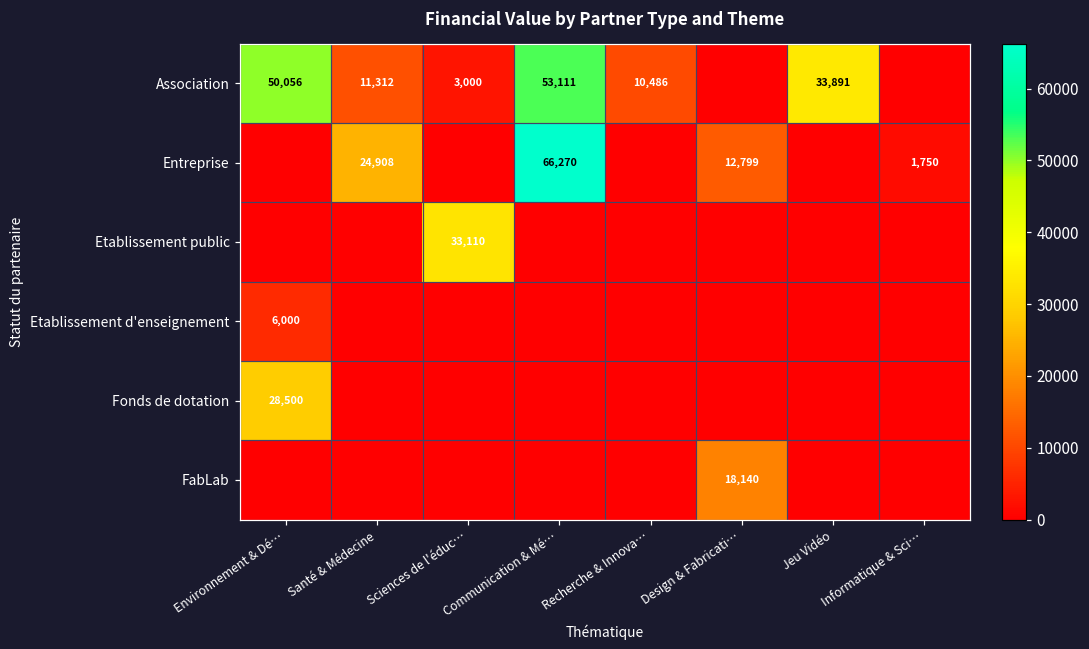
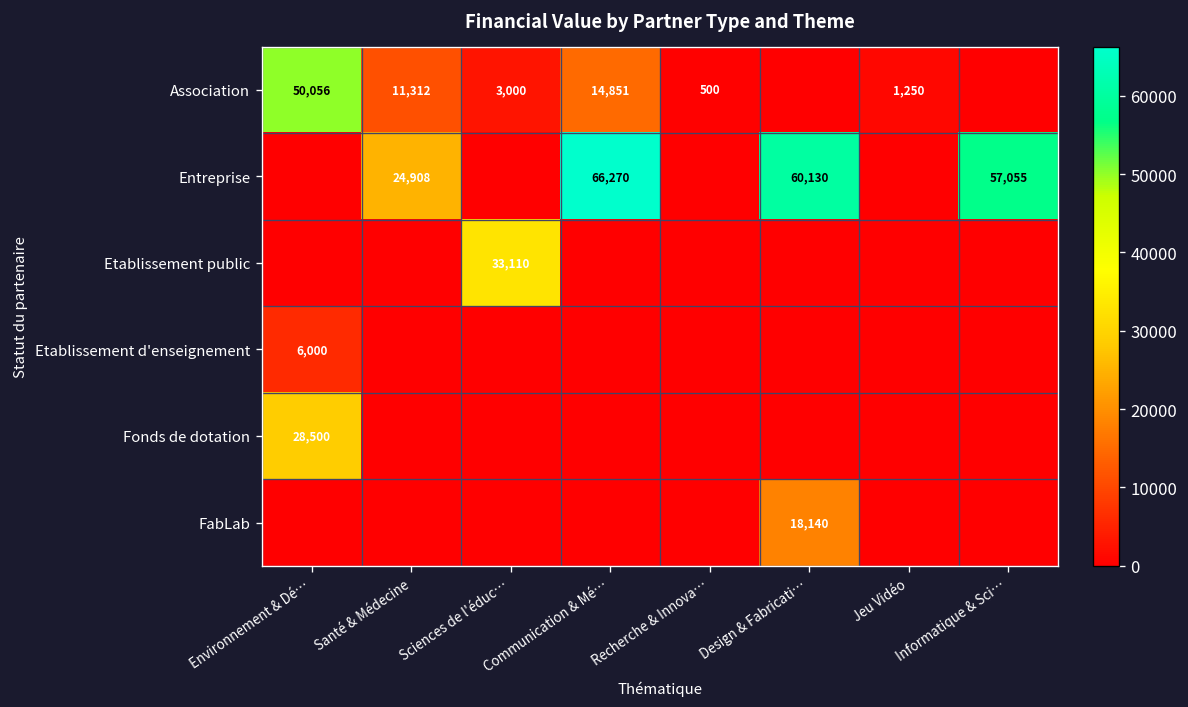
Association, Communication & Mé…: 53,111 -> 14,851
Association, Recherche & Innova…: 10,486 -> 500
Association, Jeu Vidéo: 33,891 -> 1,250
Entreprise, Design & Fabricati…: 12,799 -> 60,130
Entreprise, Informatique & Sci…: 1,750 -> 57,055
